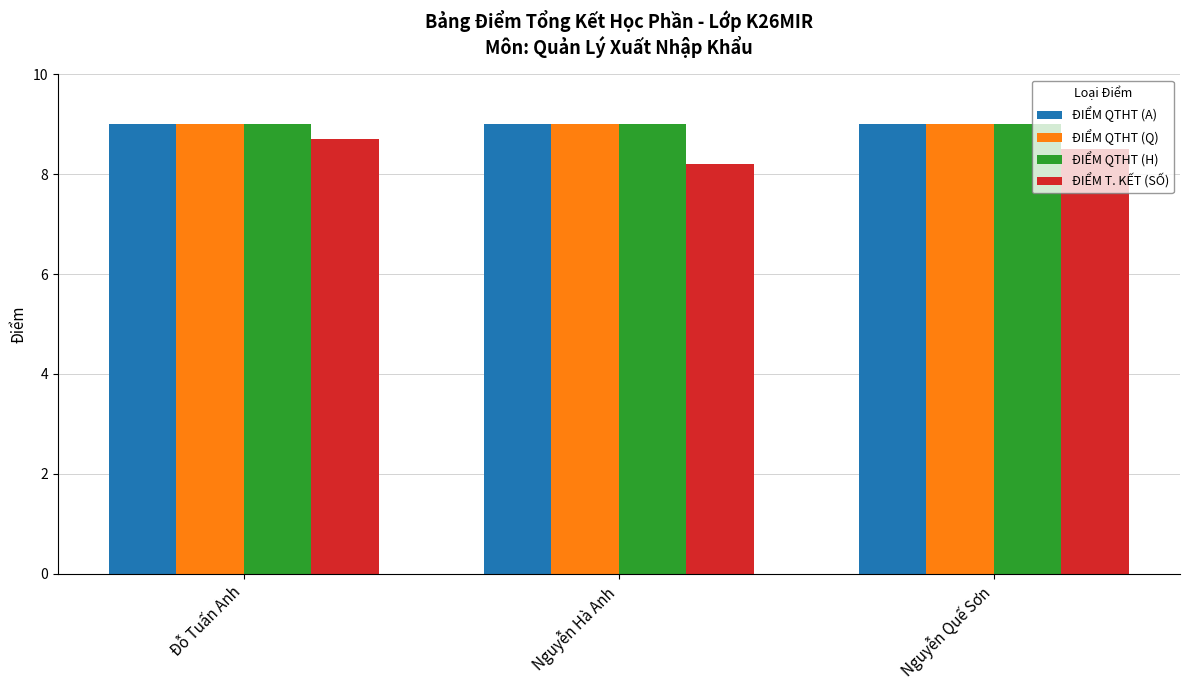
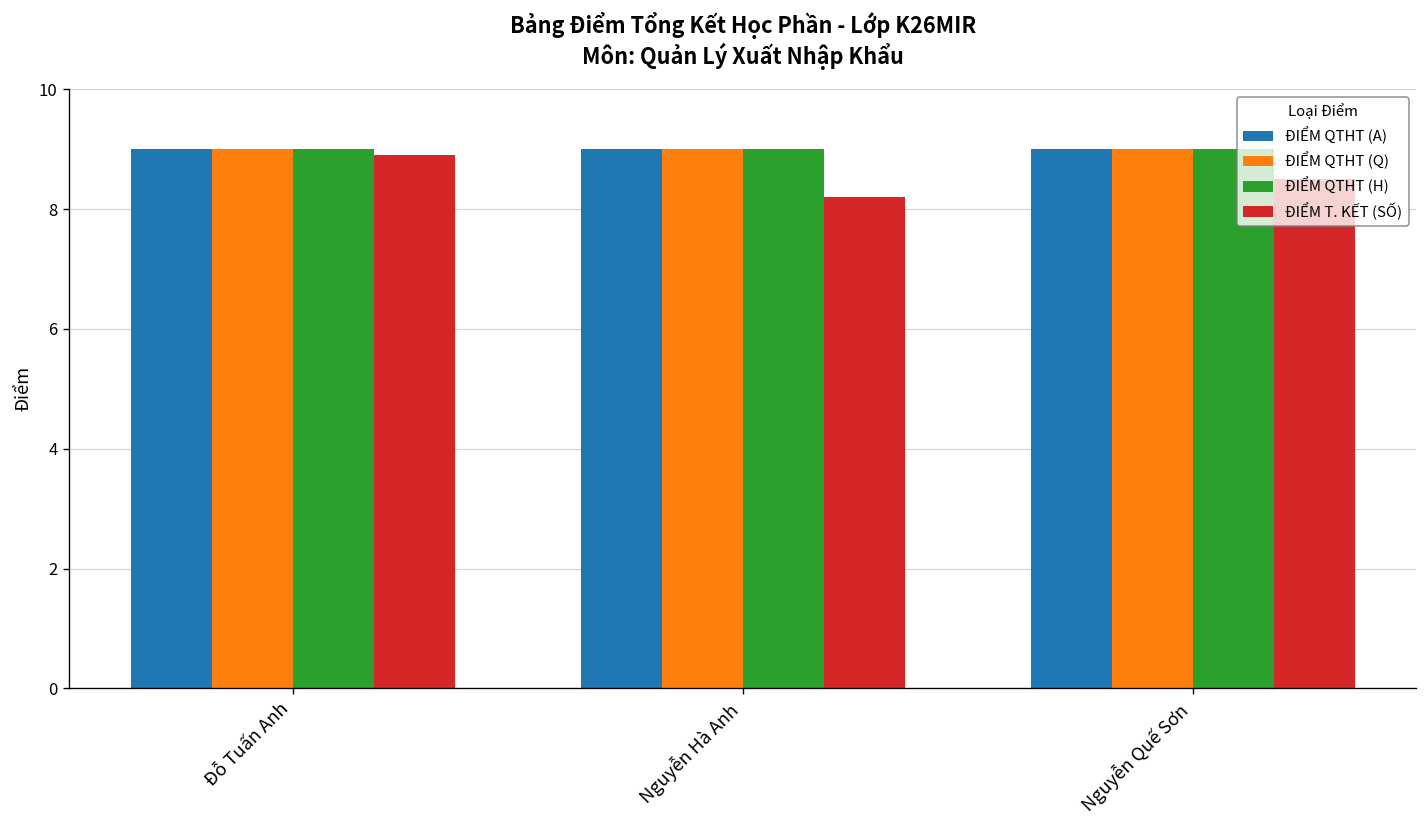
ĐIỂM T. KẾT (SỐ), Đỗ Tuấn Anh: 8.7 -> 8.9
